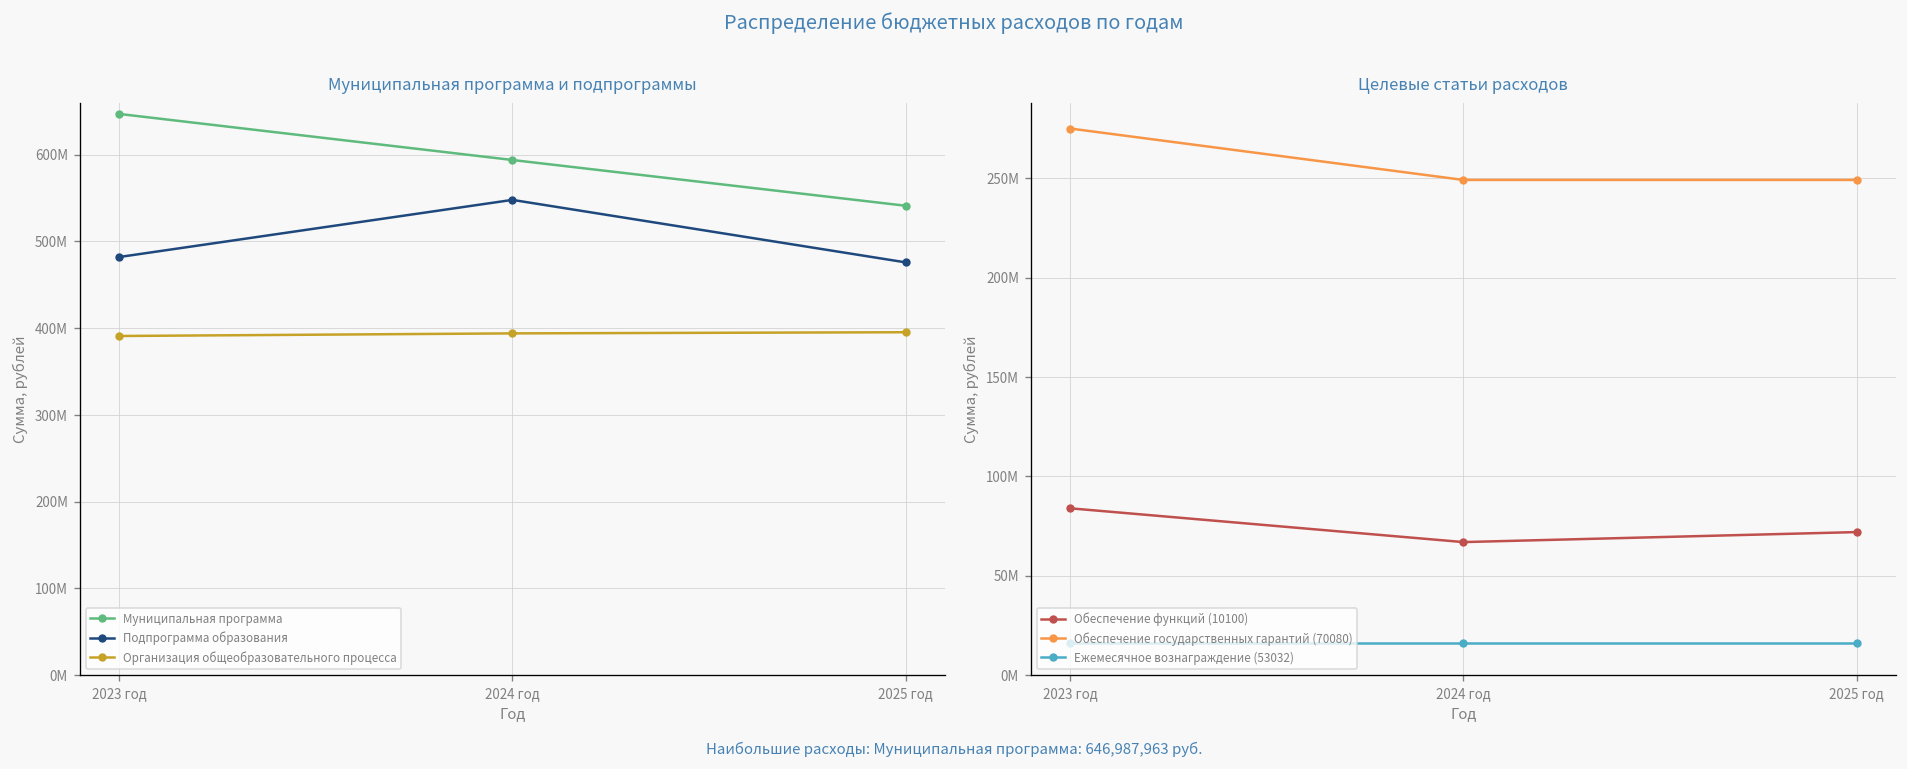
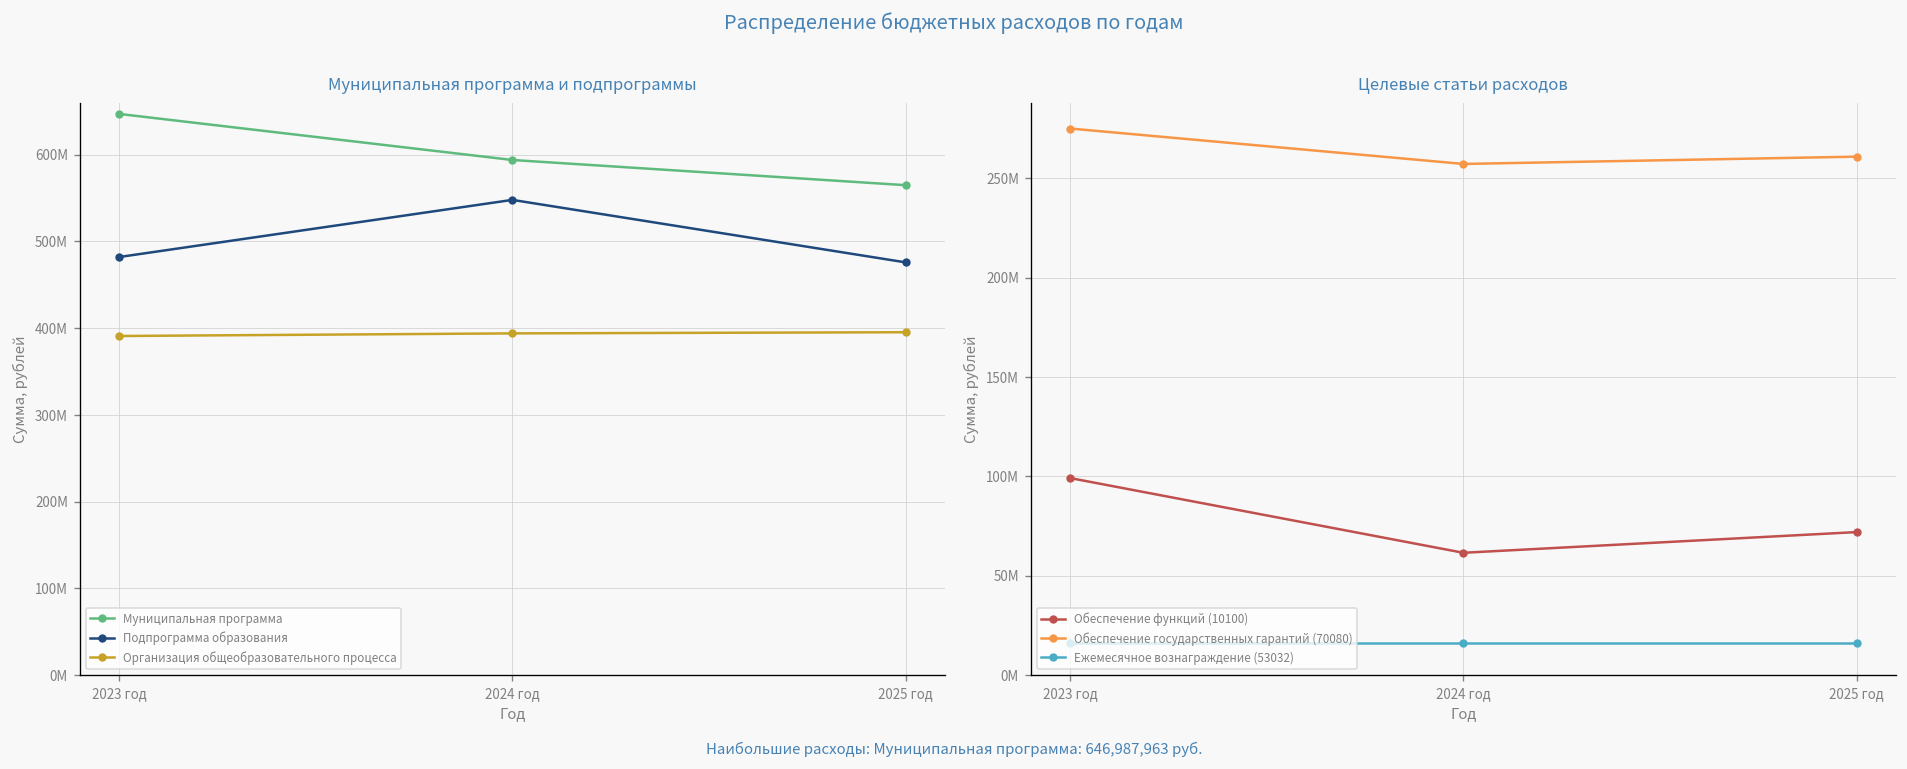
Муниципальная программа и подпрограммы, Муниципальная программа, 2025 год: 540000000 -> 560000000
Целевые статьи расходов, Обеспечение функций (10100), 2023 год: 84000000 -> 99000000
Целевые статьи расходов, Обеспечение функций (10100), 2024 год: 67000000 -> 62000000
Целевые статьи расходов, Обеспечение государственных гарантий (70080), 2024 год: 249000000 -> 257000000
Целевые статьи расходов, Обеспечение государственных гарантий (70080), 2025 год: 249000000 -> 261000000
